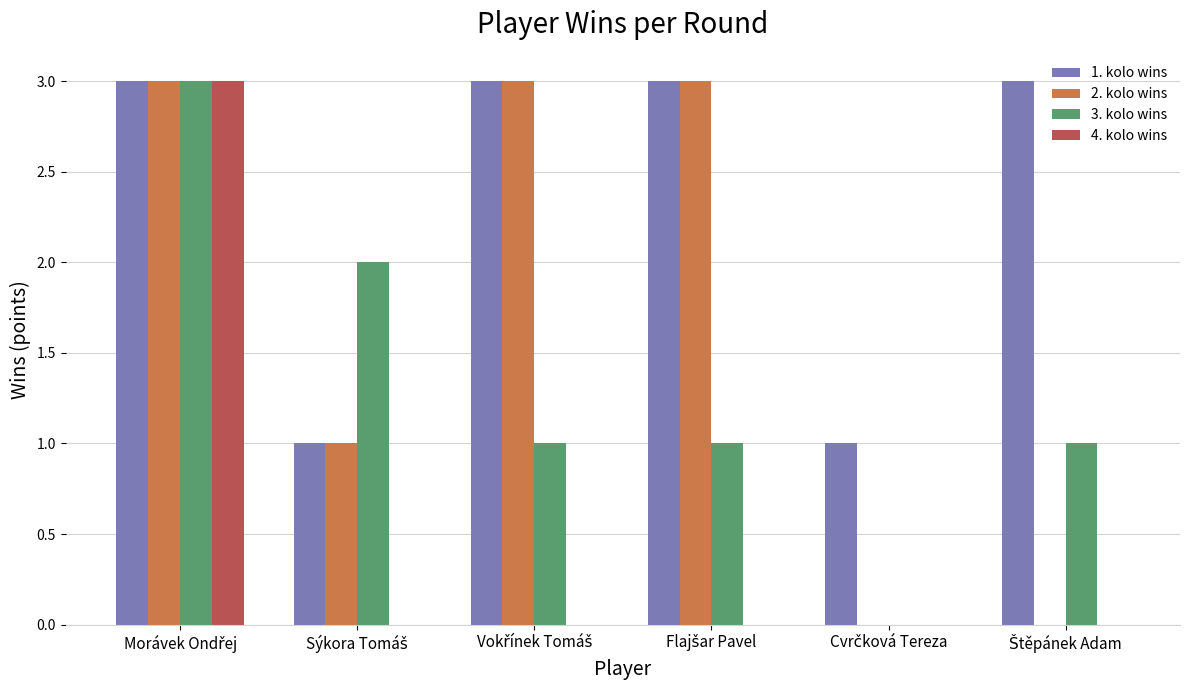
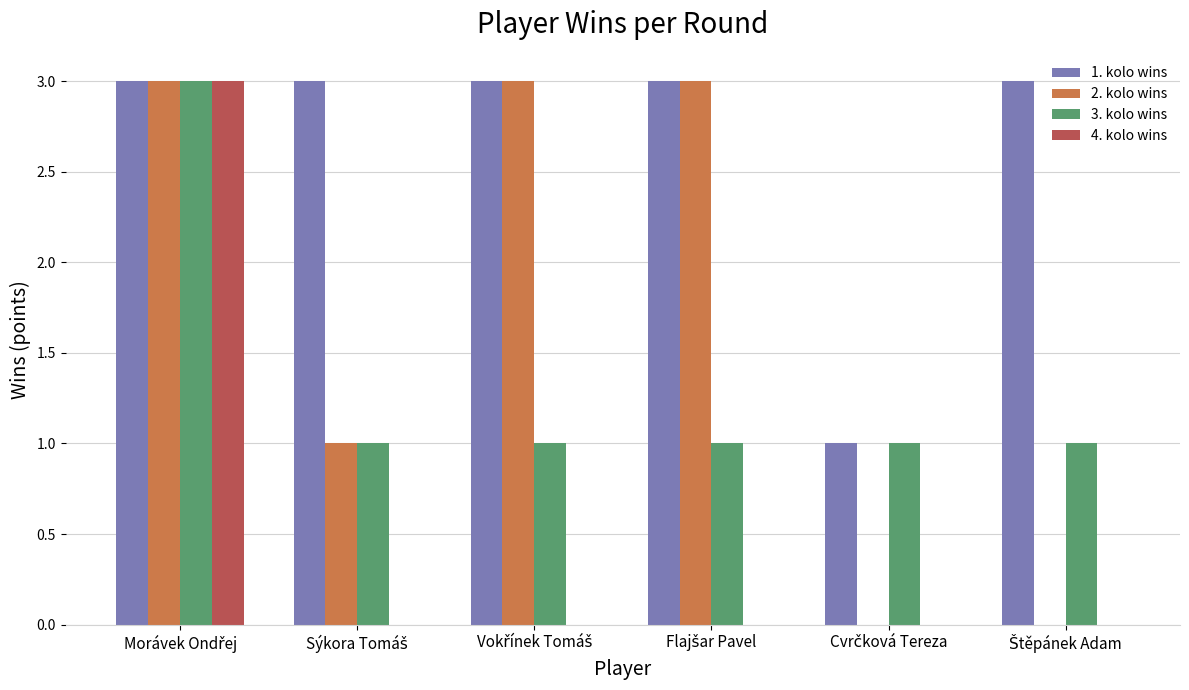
1. kolo wins, Sýkora Tomáš: 1 -> 3
3. kolo wins, Sýkora Tomáš: 2 -> 1
3. kolo wins, Cvrčková Tereza: 0 -> 1
